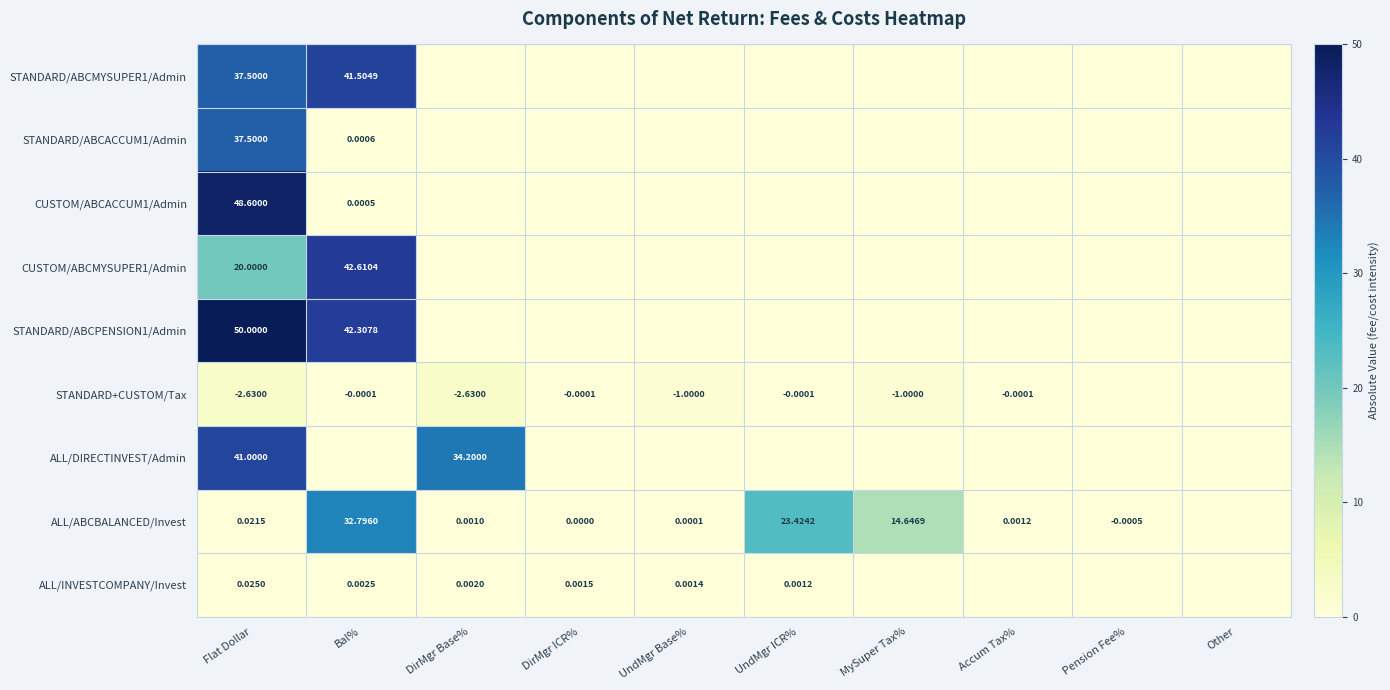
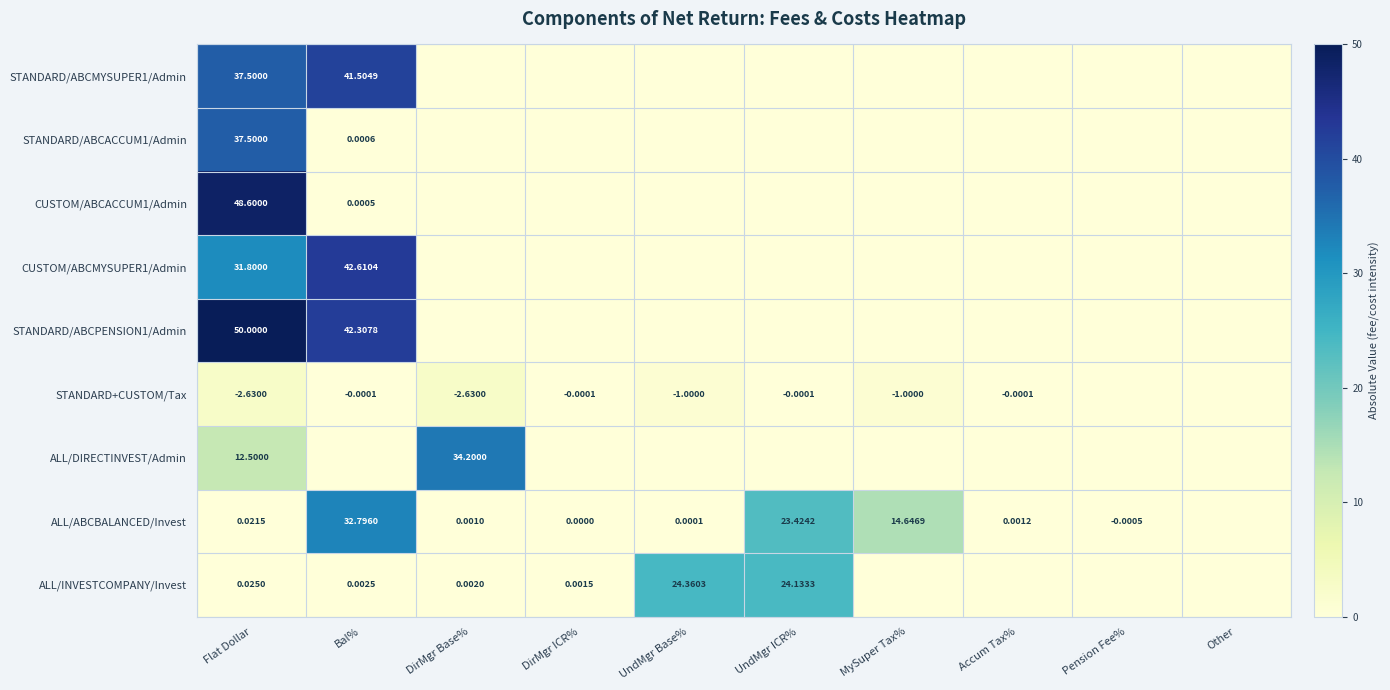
CUSTOM/ABCMYSUPER1/Admin, Flat Dollar: 20.0000 -> 31.8000
ALL/DIRECTINVEST/Admin, Flat Dollar: 41.0000 -> 12.5000
ALL/INVESTCOMPANY/Invest, UndMgr Base%: 0.0014 -> 24.3603
ALL/INVESTCOMPANY/Invest, UndMgr ICR%: 0.0012 -> 24.1333
